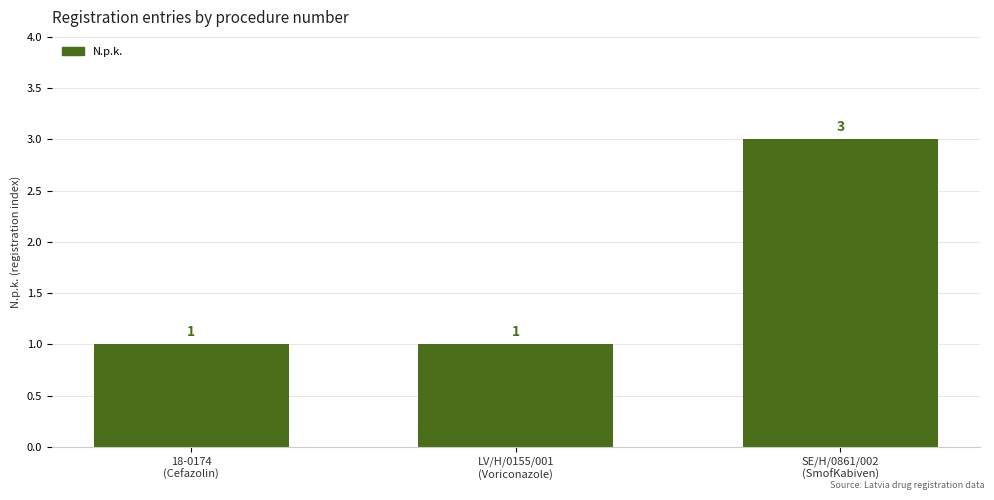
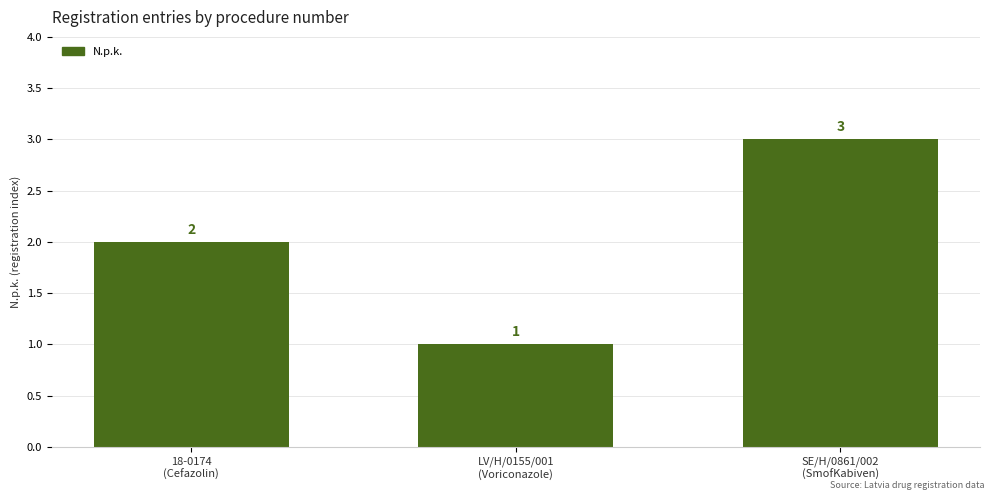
18-0174 (Cefazolin): 1 -> 2
